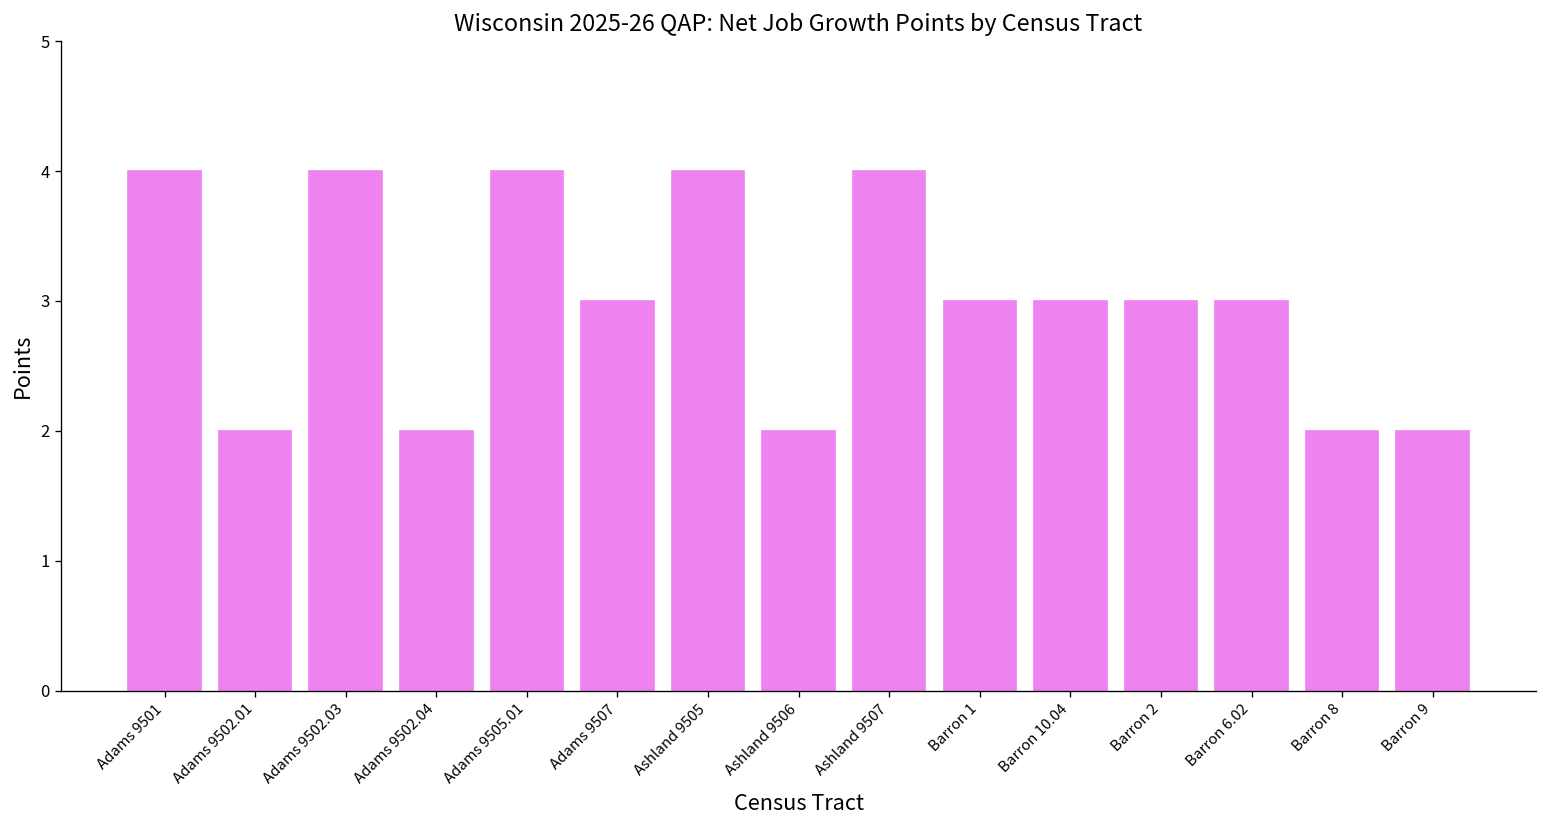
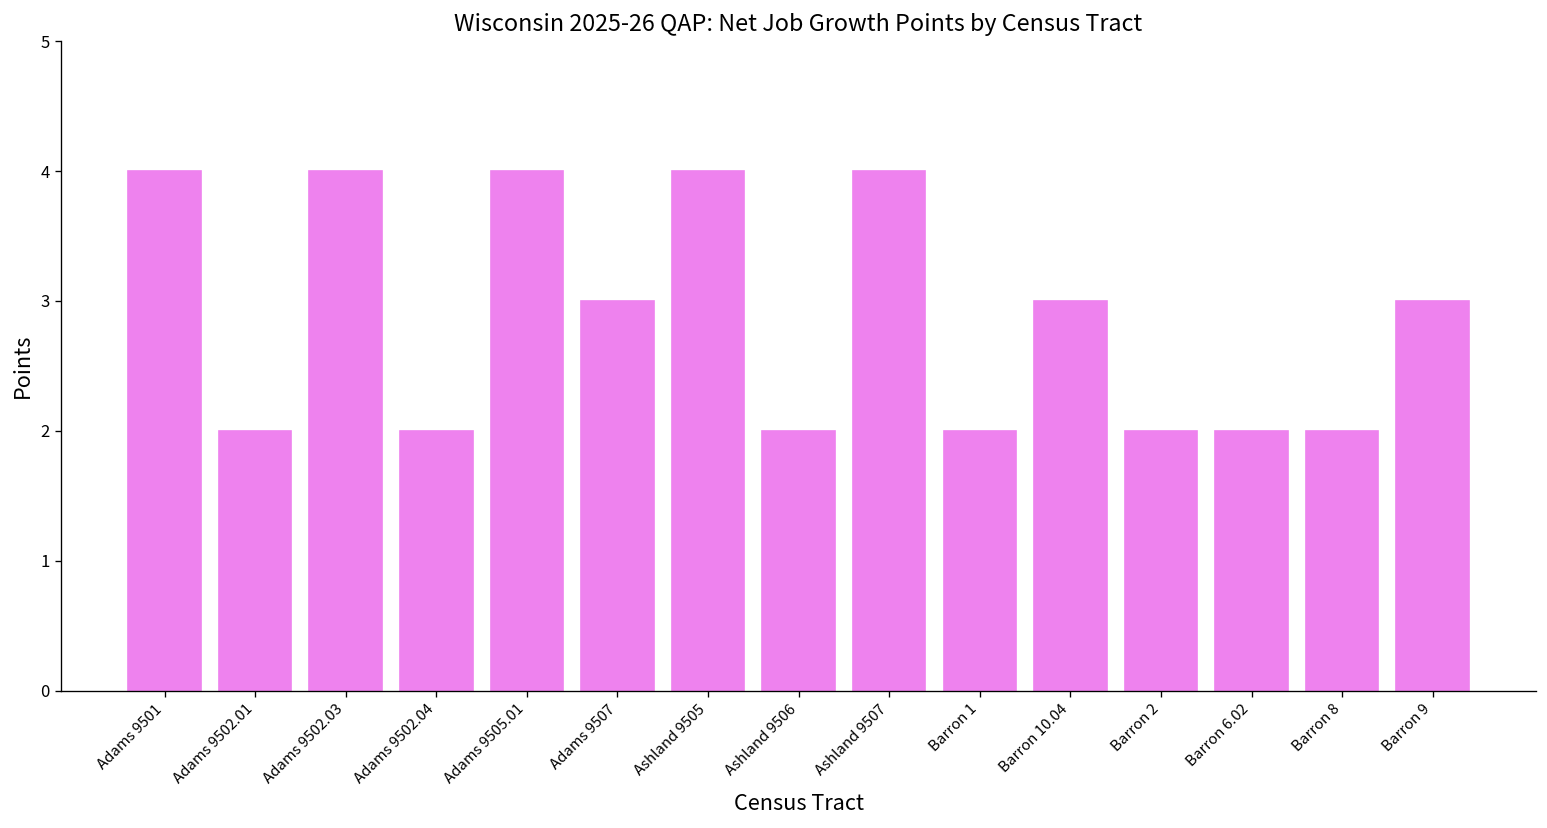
Barron 1: 3 -> 2
Barron 2: 3 -> 2
Barron 6.02: 3 -> 2
Barron 9: 2 -> 3
